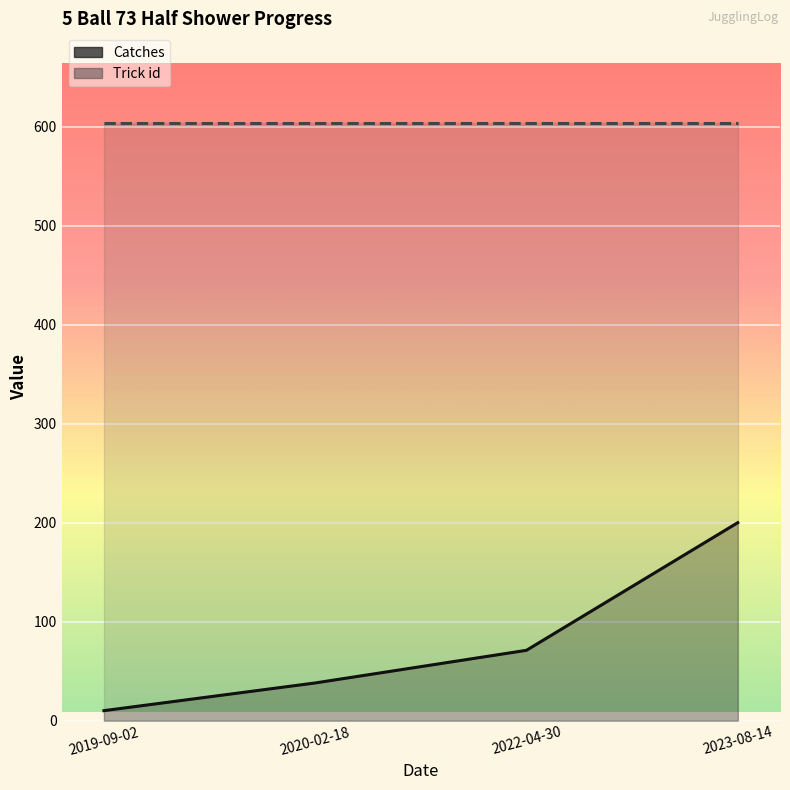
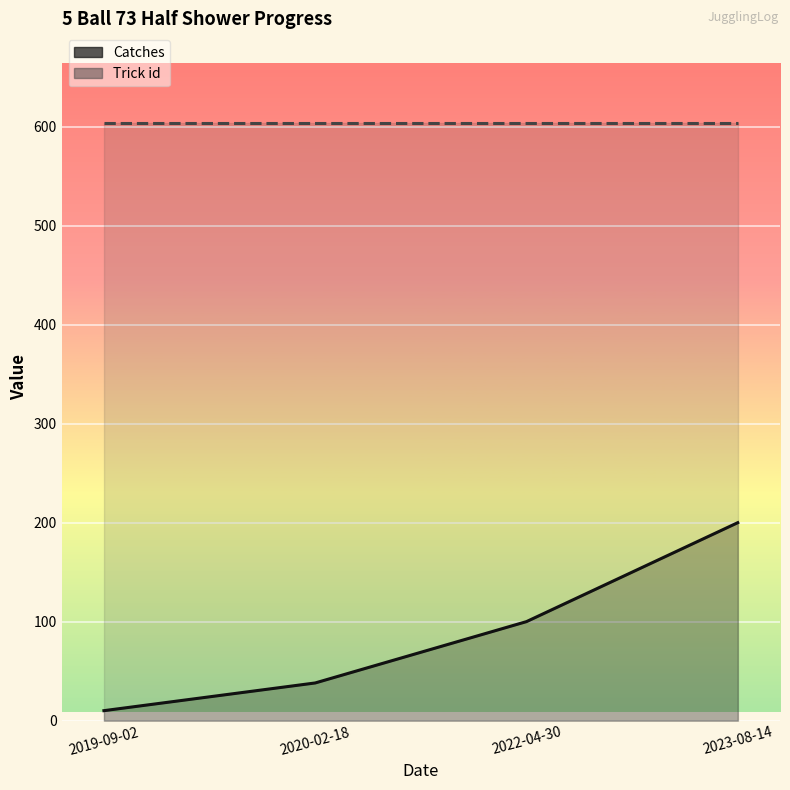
Catches, 2022-04-30: 70 -> 100
